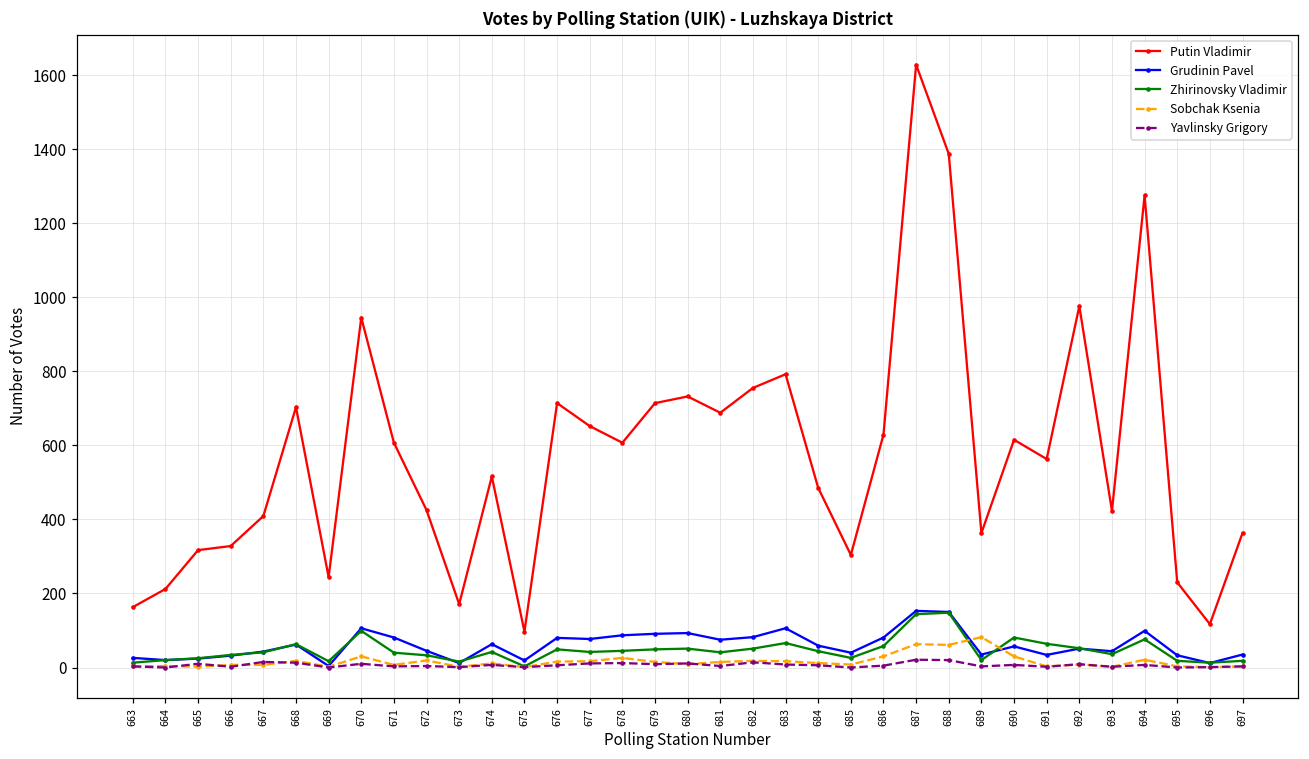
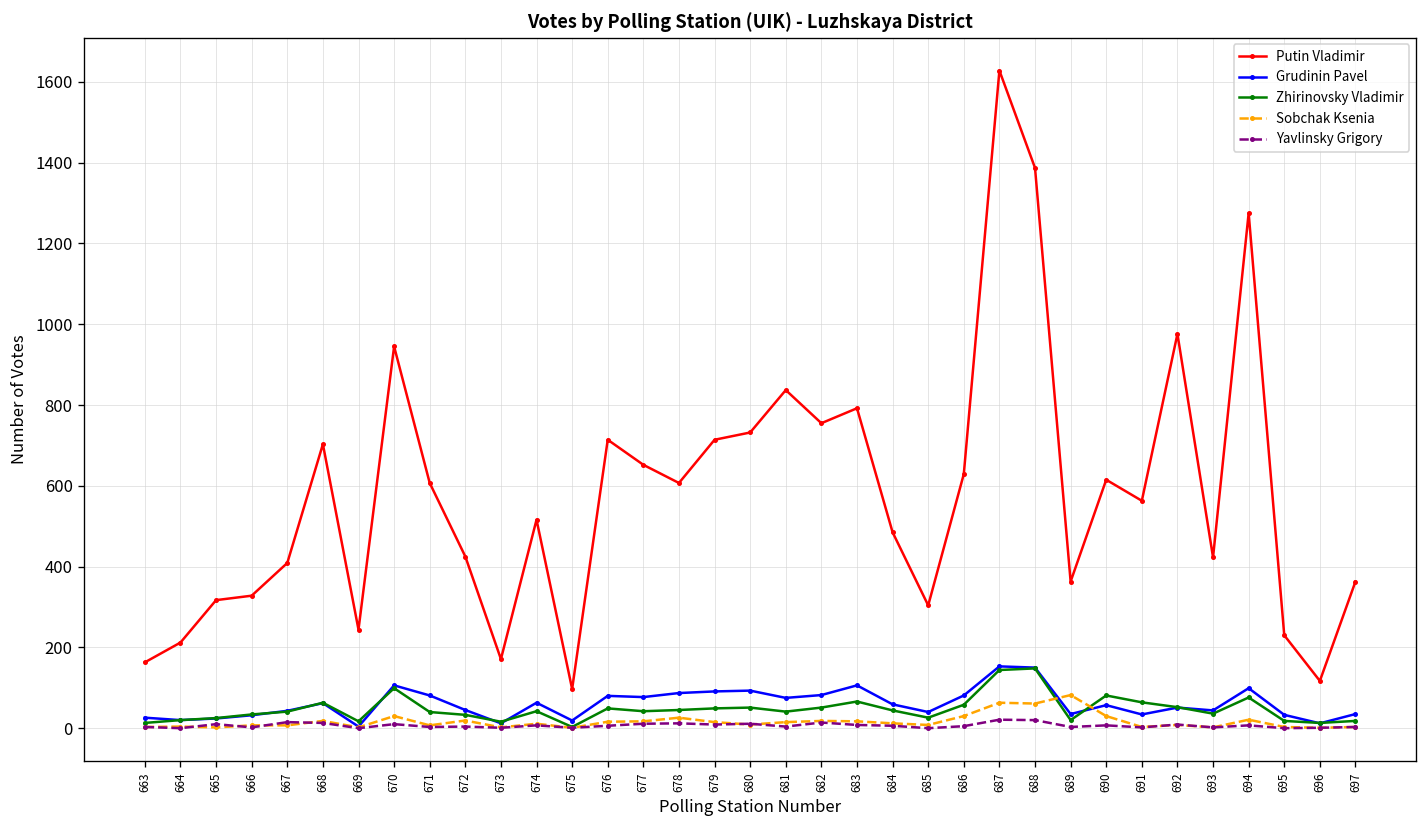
Putin Vladimir, 681: 690 -> 840
